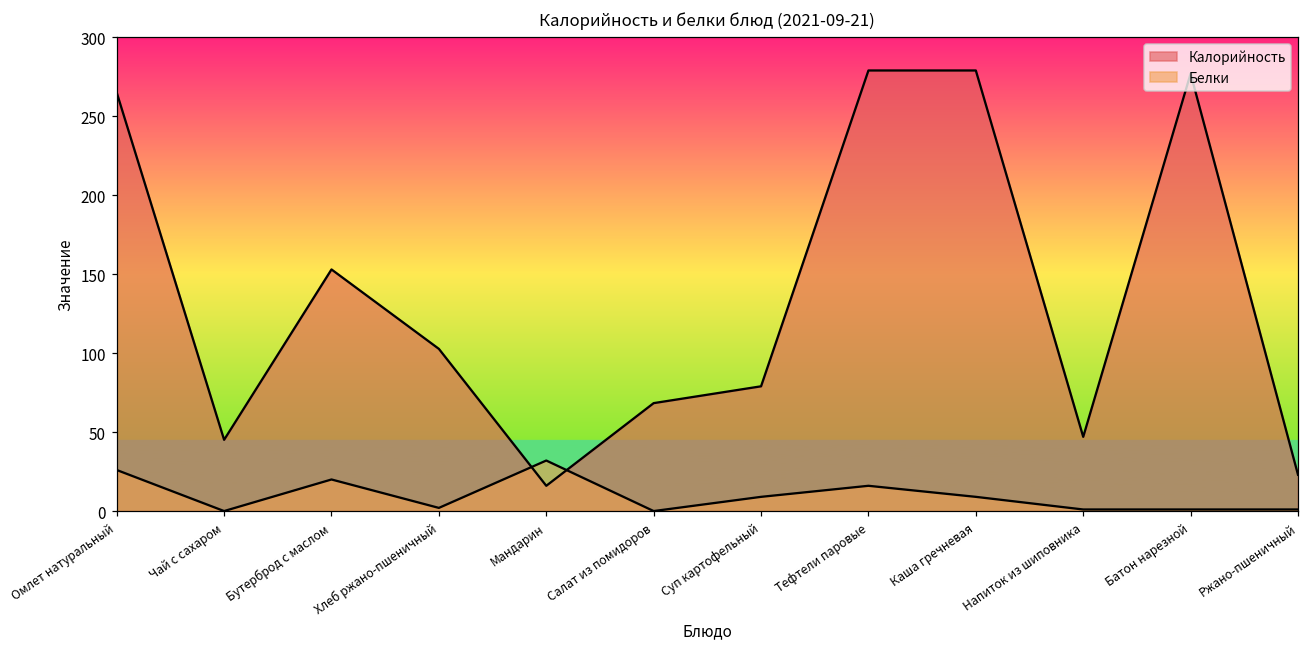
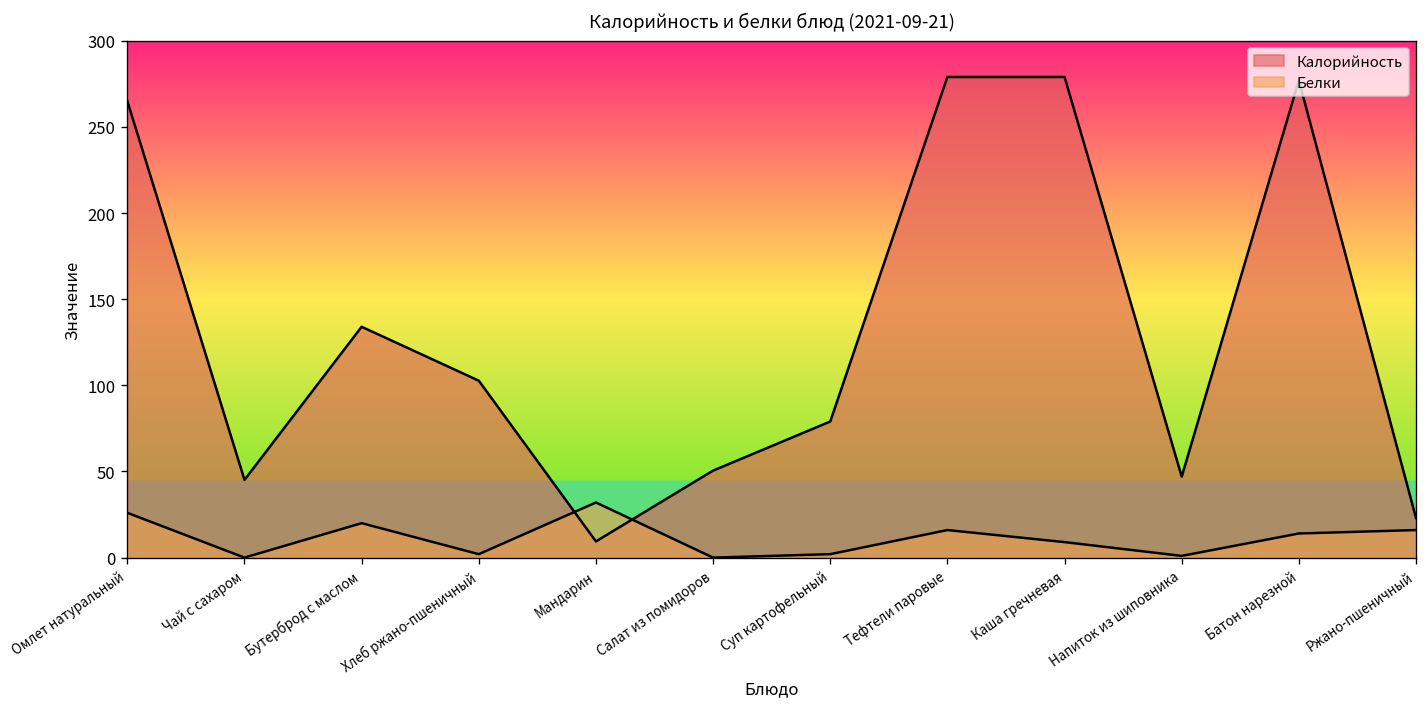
Калорийность, Бутерброд с маслом: 153 -> 134
Калорийность, Мандарин: 16 -> 9
Калорийность, Салат из помидоров: 68 -> 51
Белки, Суп картофельный: 9 -> 2
Белки, Батон нарезной: 1 -> 14
Белки, Ржано-пшеничный: 1 -> 16
